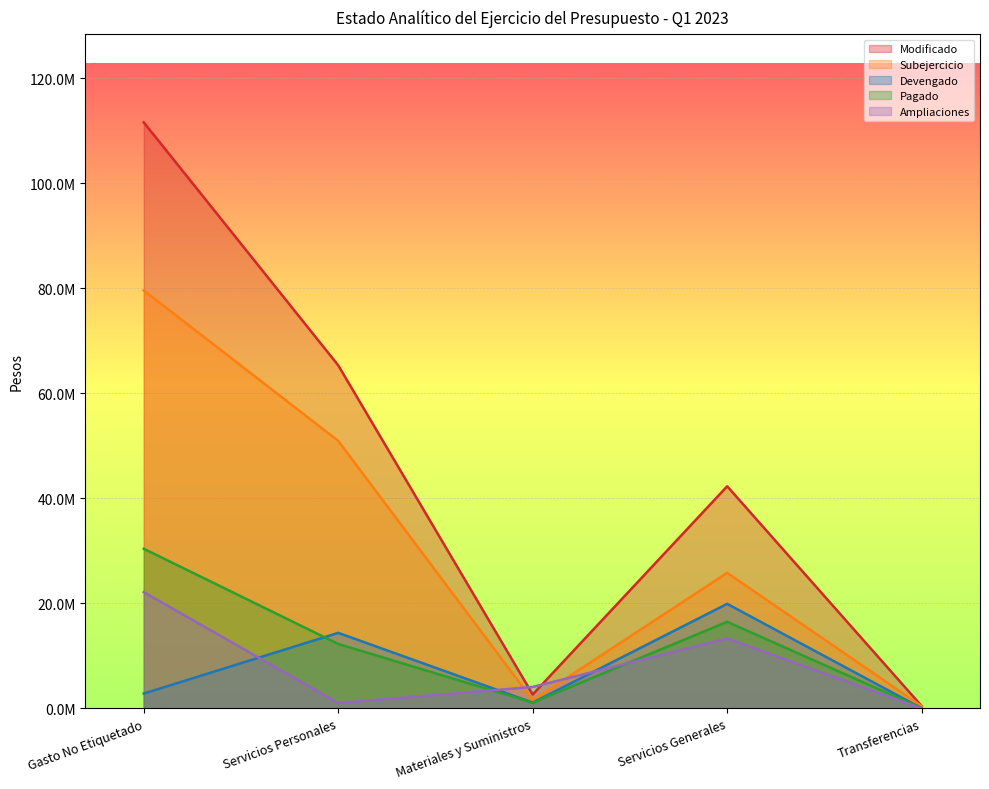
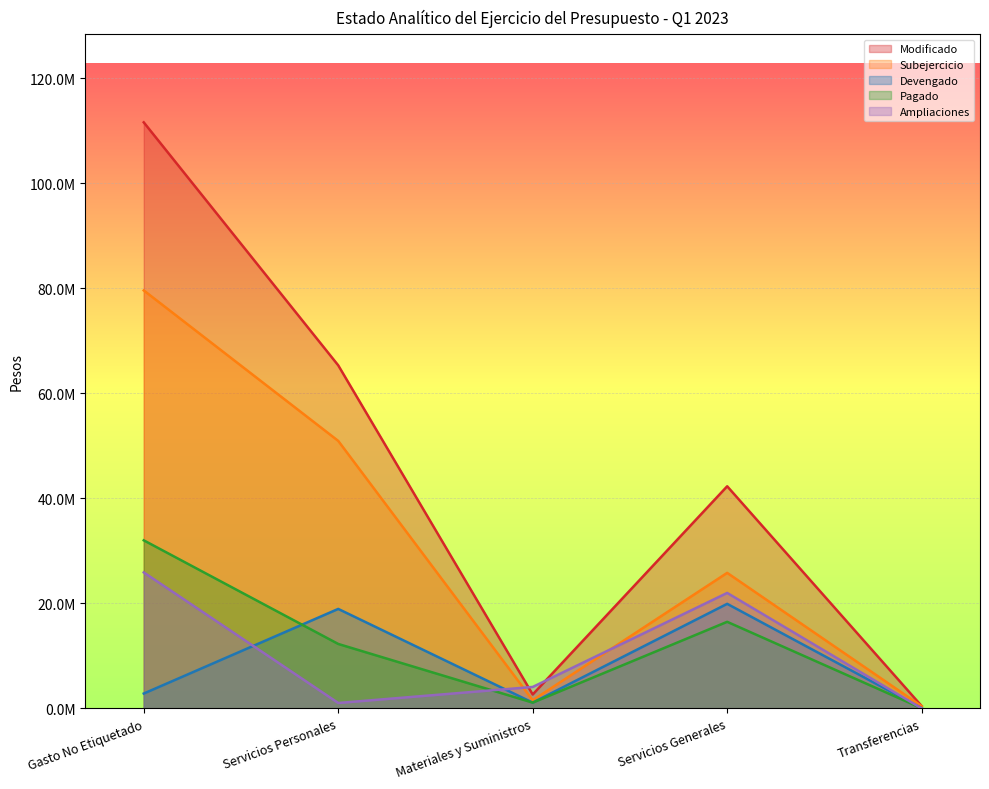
Pagado, Gasto No Etiquetado: 30000000 -> 32000000
Ampliaciones, Gasto No Etiquetado: 22000000 -> 26000000
Devengado, Servicios Personales: 14000000 -> 19000000
Ampliaciones, Servicios Generales: 13000000 -> 22000000
